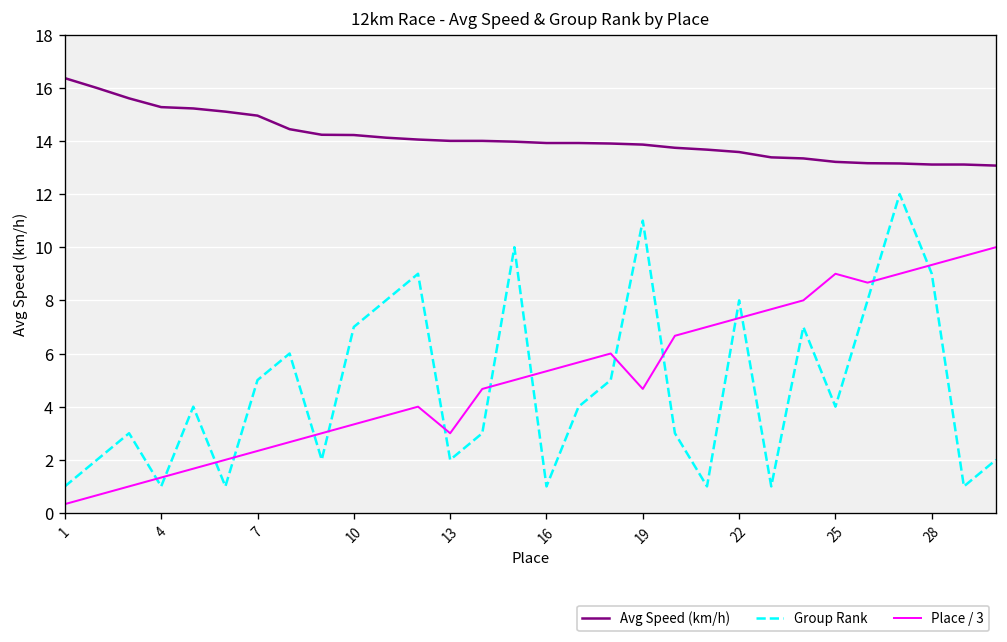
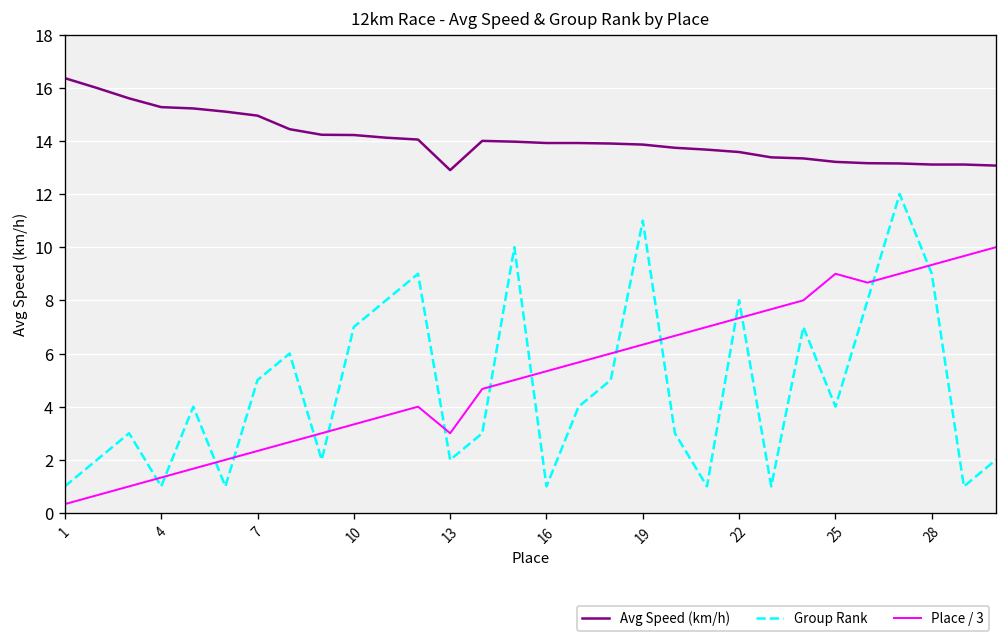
Avg Speed (km/h), 13: 14.0 -> 12.9
Place / 3, 19: 4.7 -> 6.3
